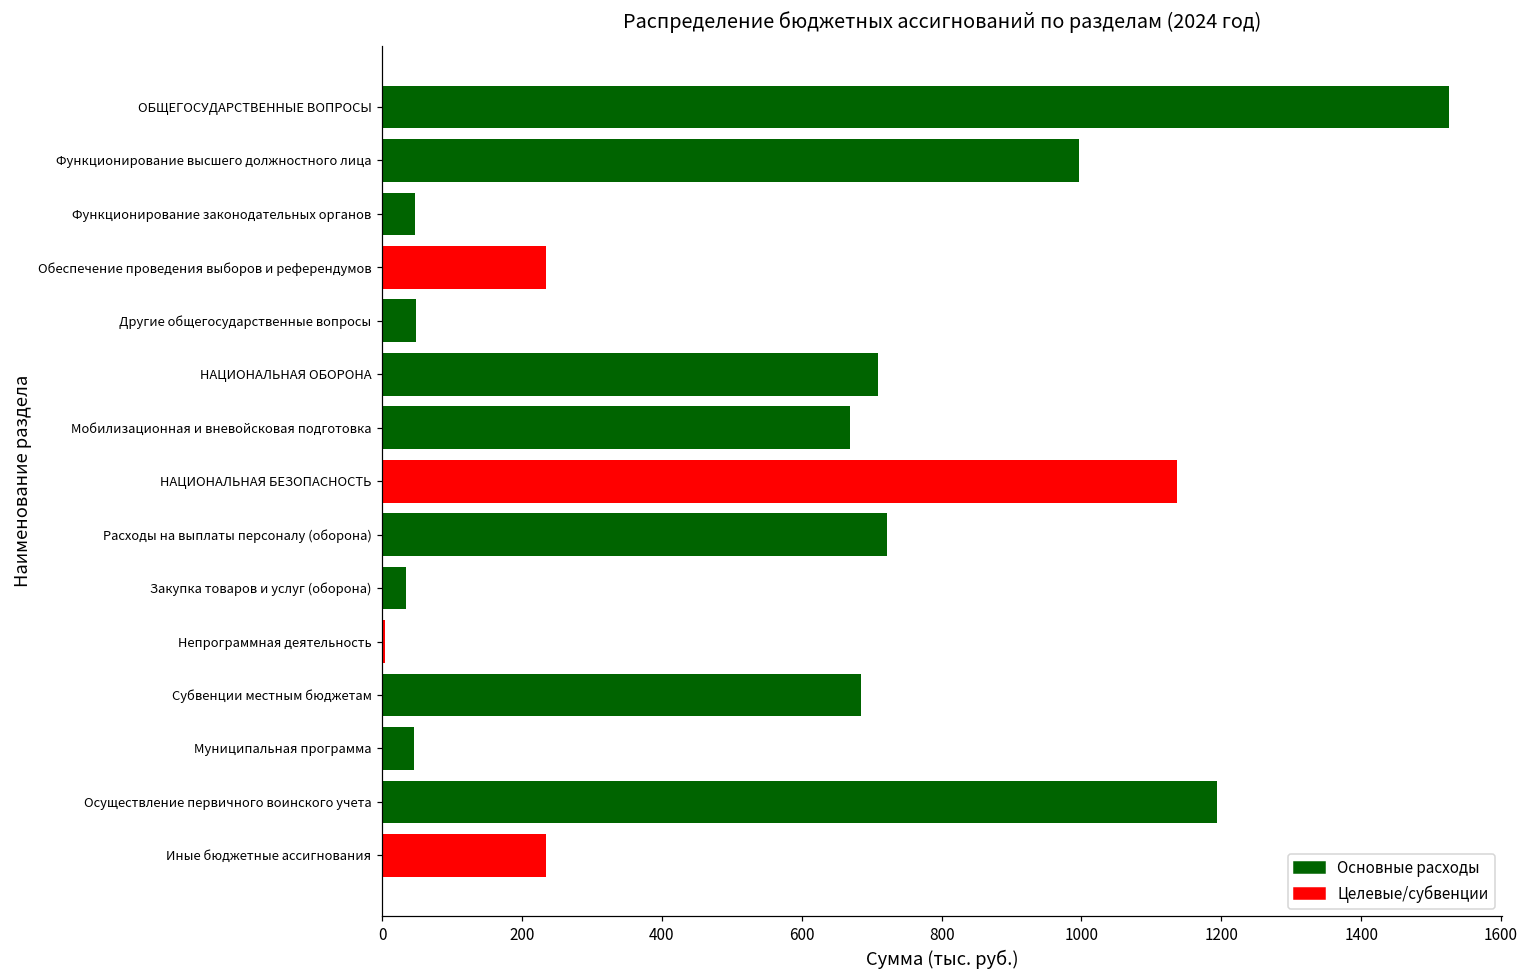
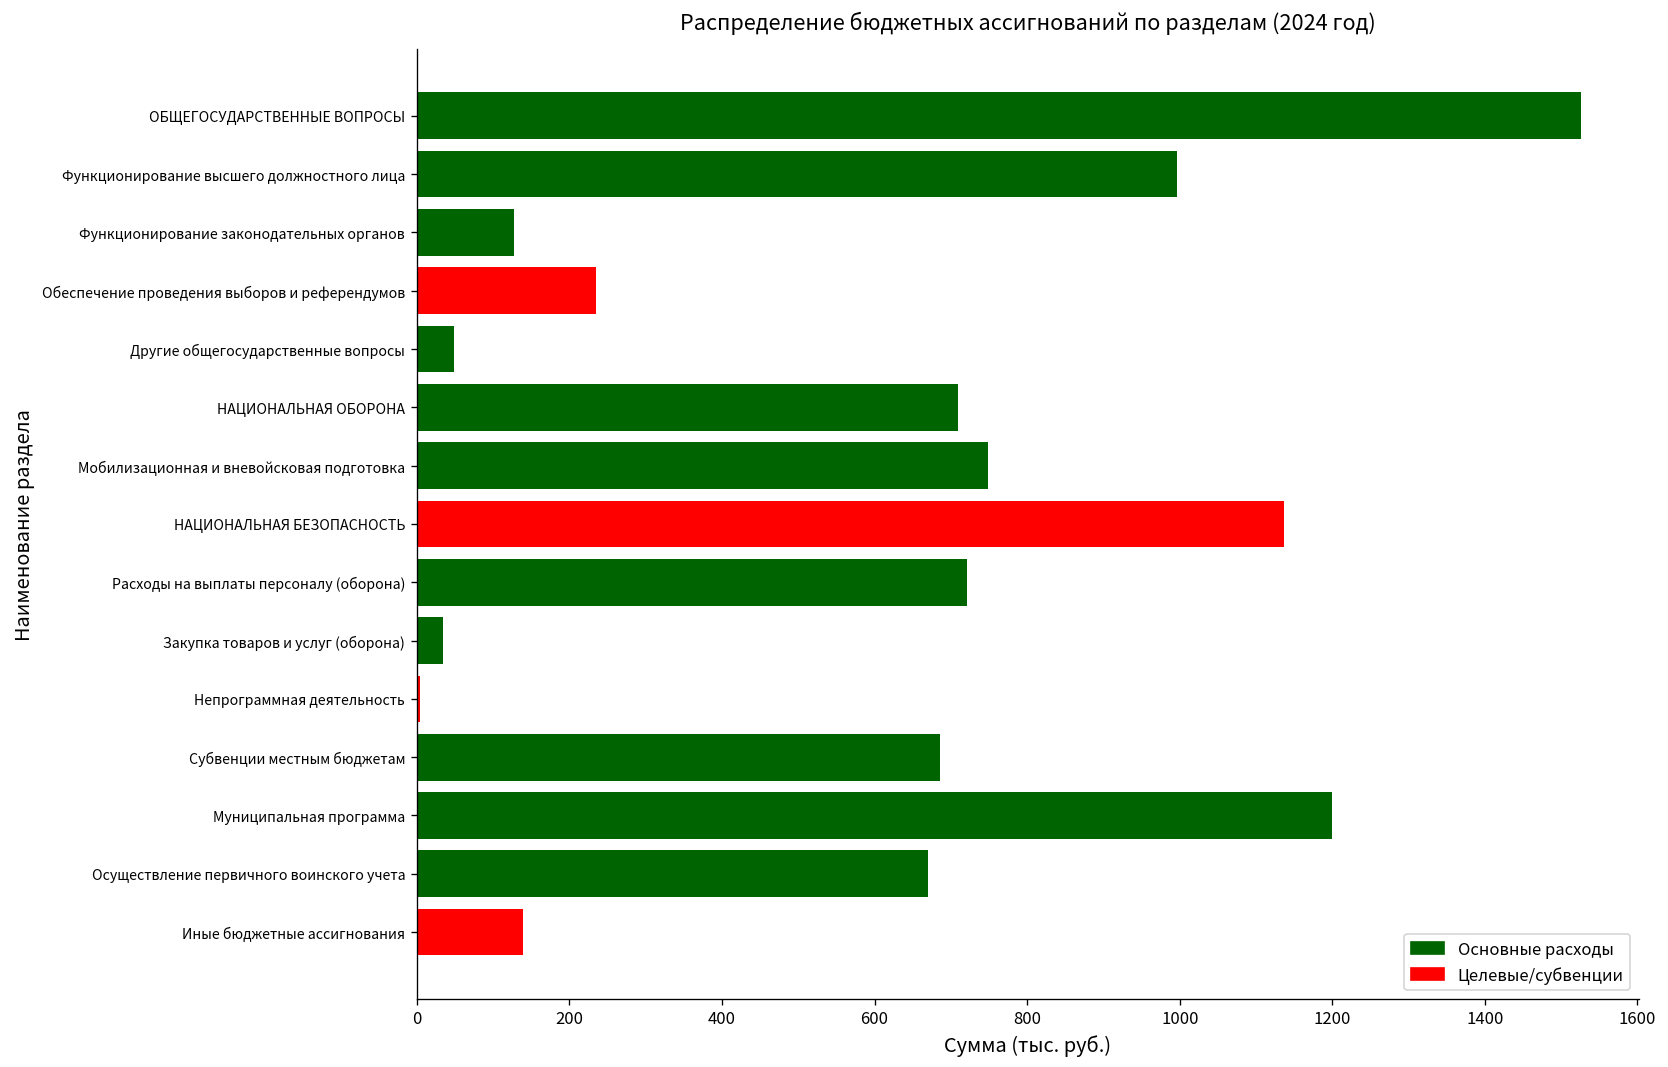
Функционирование законодательных органов: 50 -> 130
Мобилизационная и вневойсковая подготовка: 670 -> 750
Муниципальная программа: 50 -> 1200
Осуществление первичного воинского учета: 1190 -> 670
Иные бюджетные ассигнования: 230 -> 140
